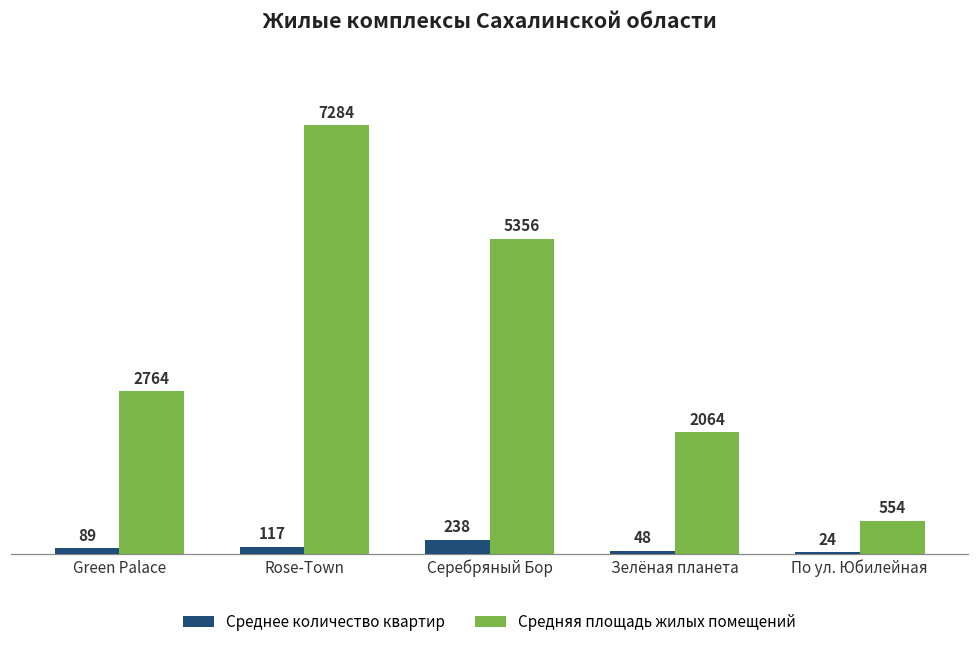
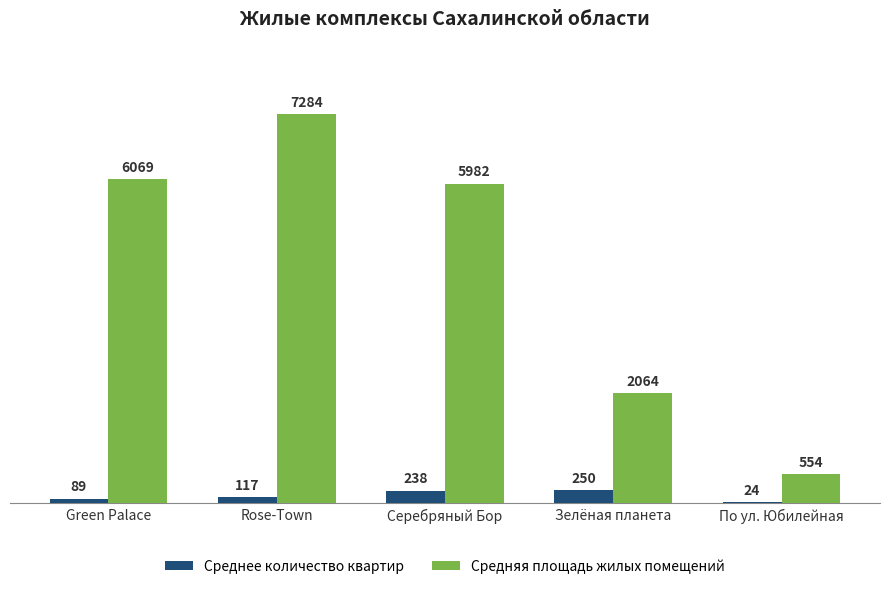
Средняя площадь жилых помещений, Green Palace: 2764 -> 6069
Средняя площадь жилых помещений, Серебряный Бор: 5356 -> 5982
Среднее количество квартир, Зелёная планета: 48 -> 250
